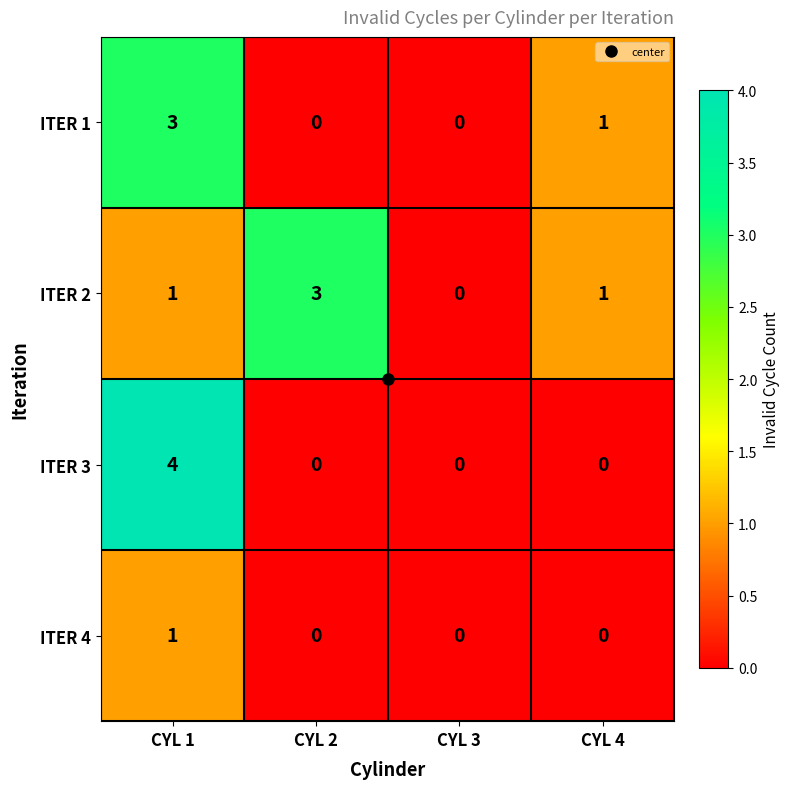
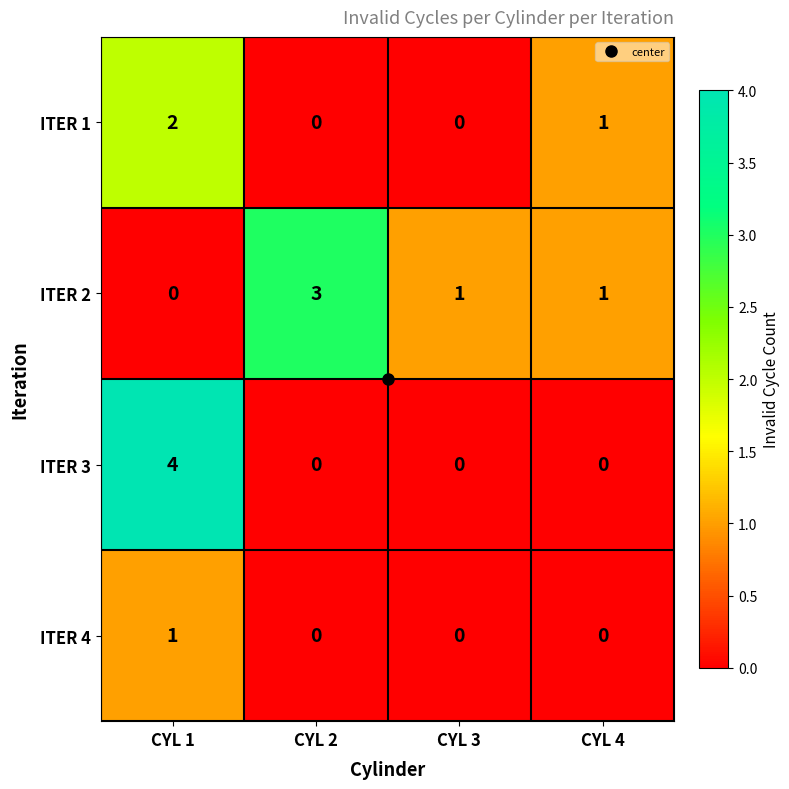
ITER 1, CYL 1: 3 -> 2
ITER 2, CYL 1: 1 -> 0
ITER 2, CYL 3: 0 -> 1
